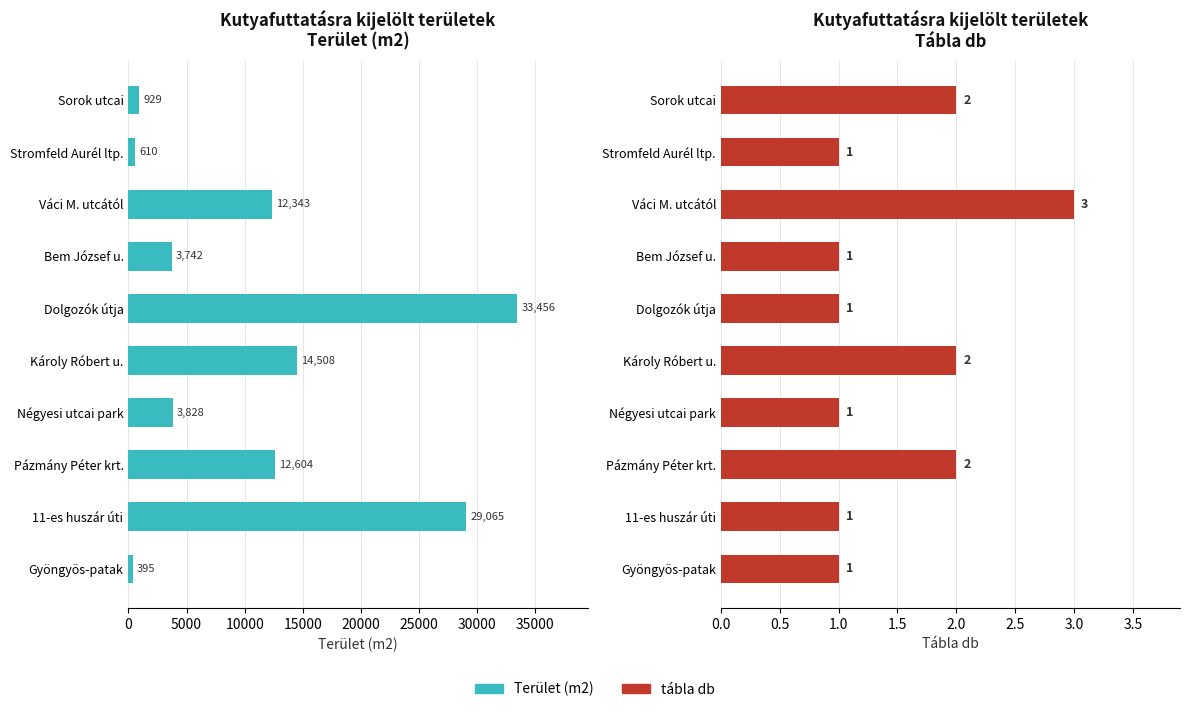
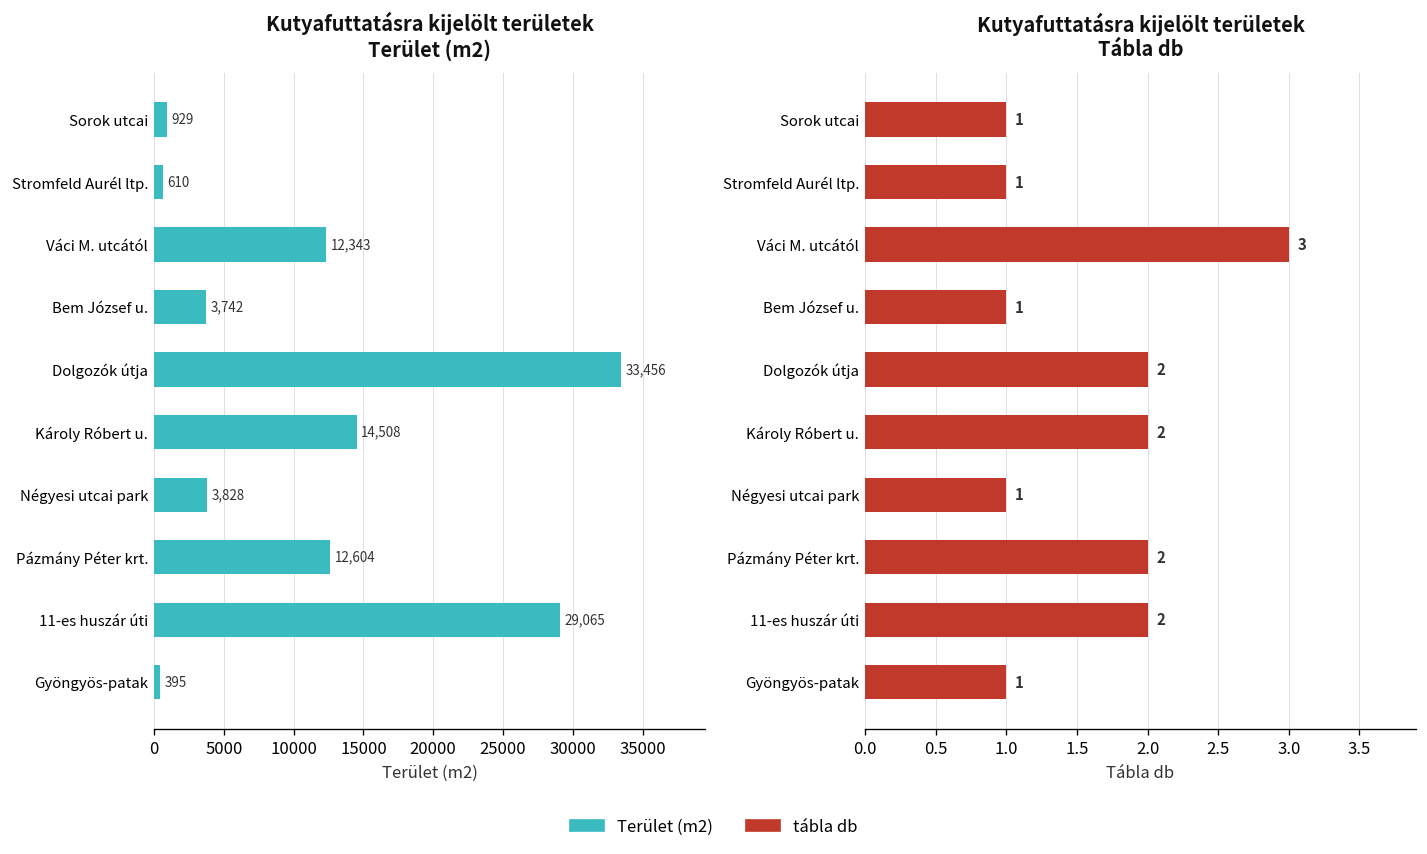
Kutyafuttatásra kijelölt területek Tábla db, Sorok utcai: 2 -> 1
Kutyafuttatásra kijelölt területek Tábla db, Dolgozók útja: 1 -> 2
Kutyafuttatásra kijelölt területek Tábla db, 11-es huszár úti: 1 -> 2
